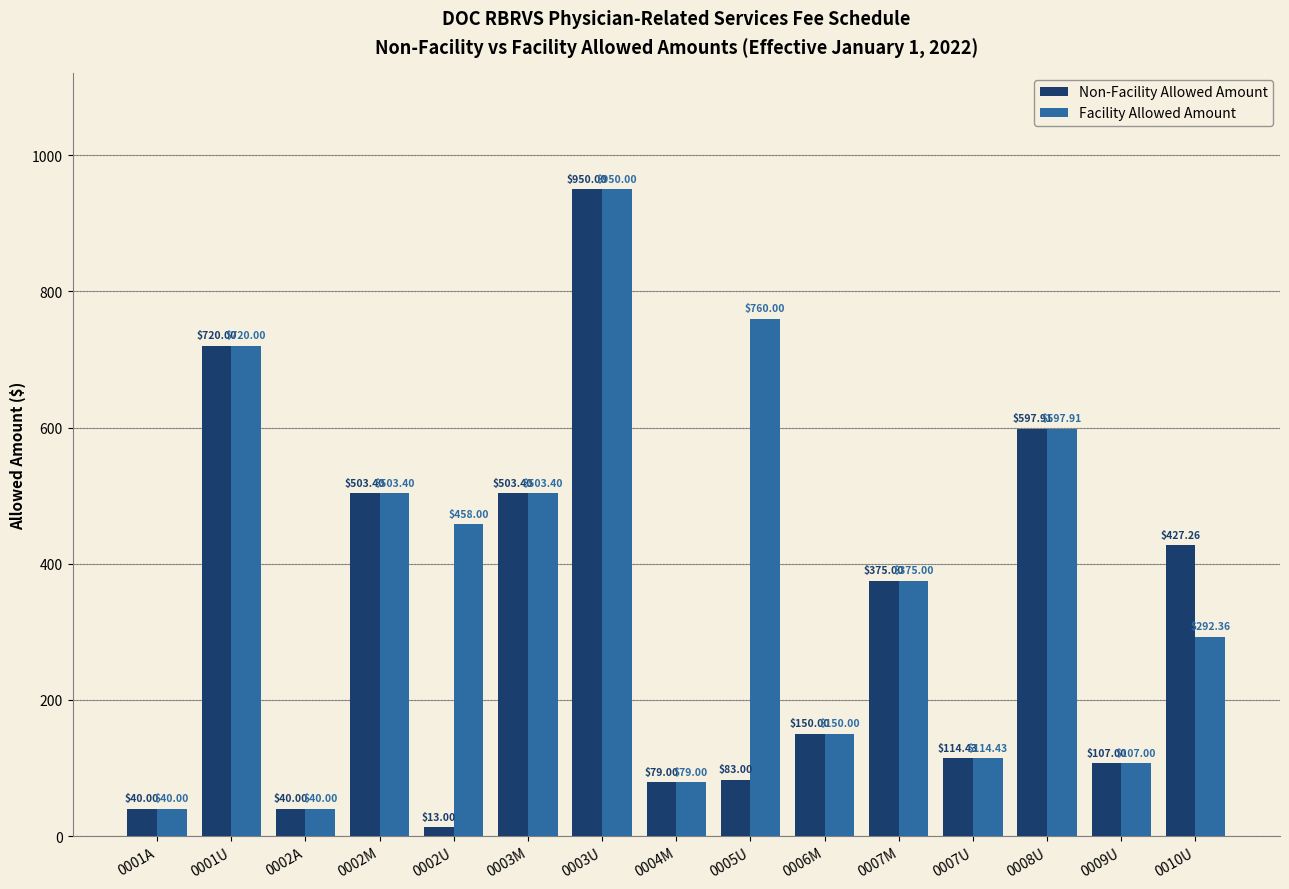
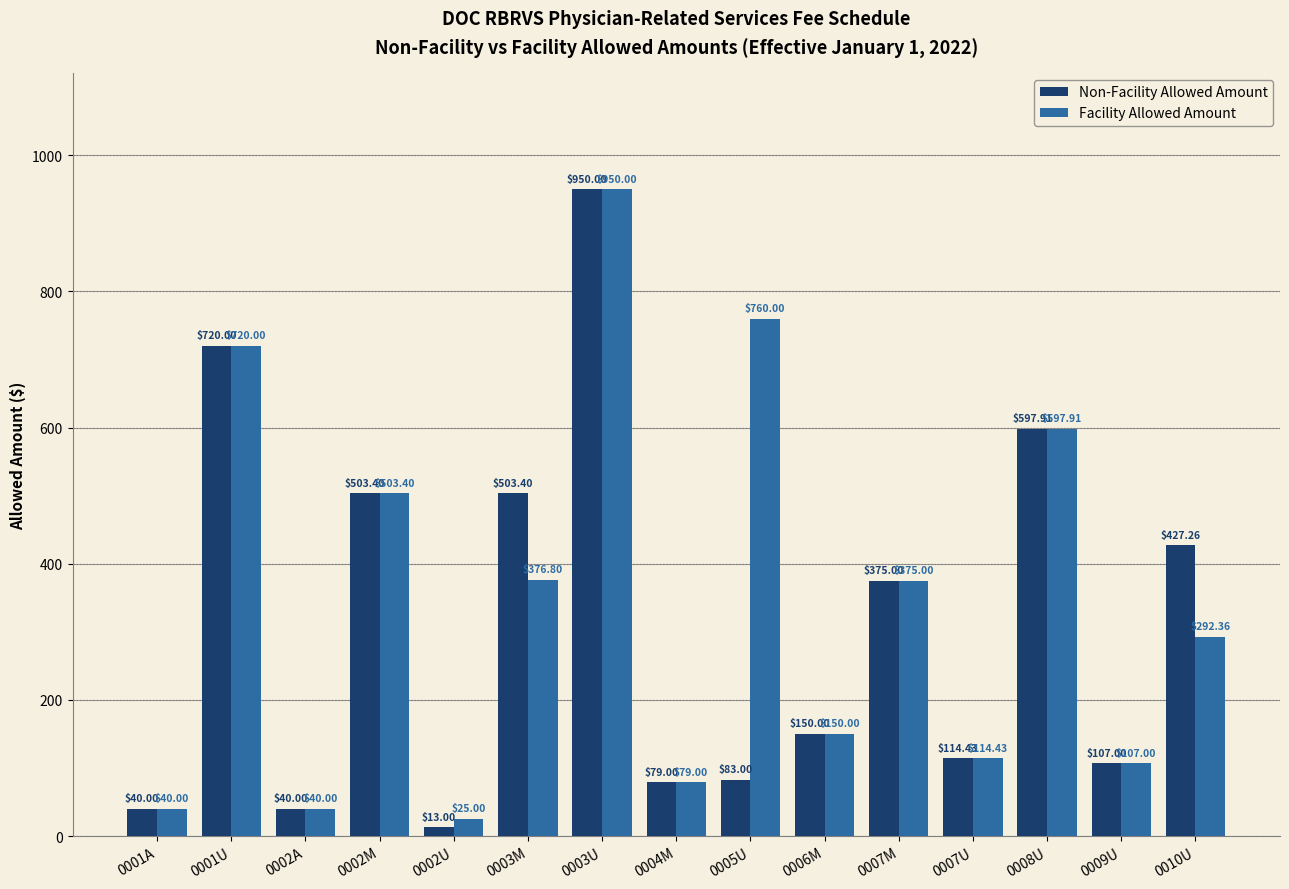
Facility Allowed Amount, 0002U: $458.00 -> $25.00
Facility Allowed Amount, 0003M: $503.40 -> $376.80
